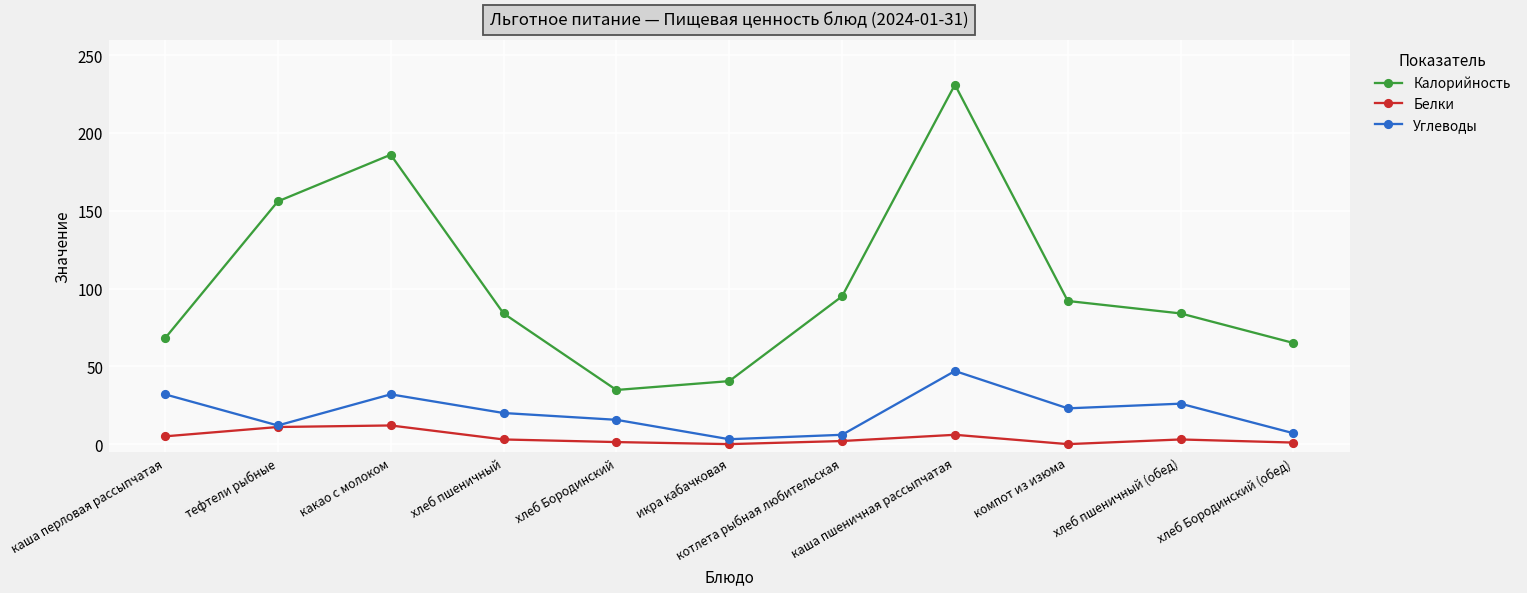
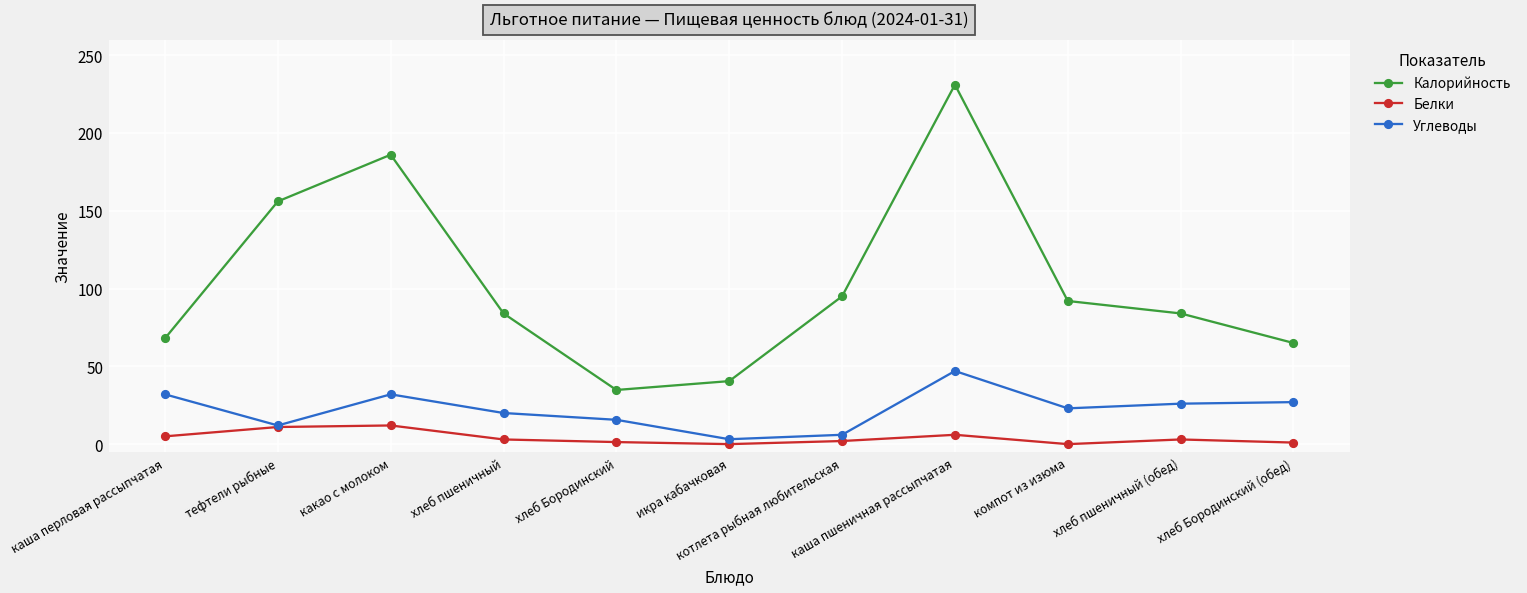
Углеводы, хлеб Бородинский (обед): 7 -> 27
